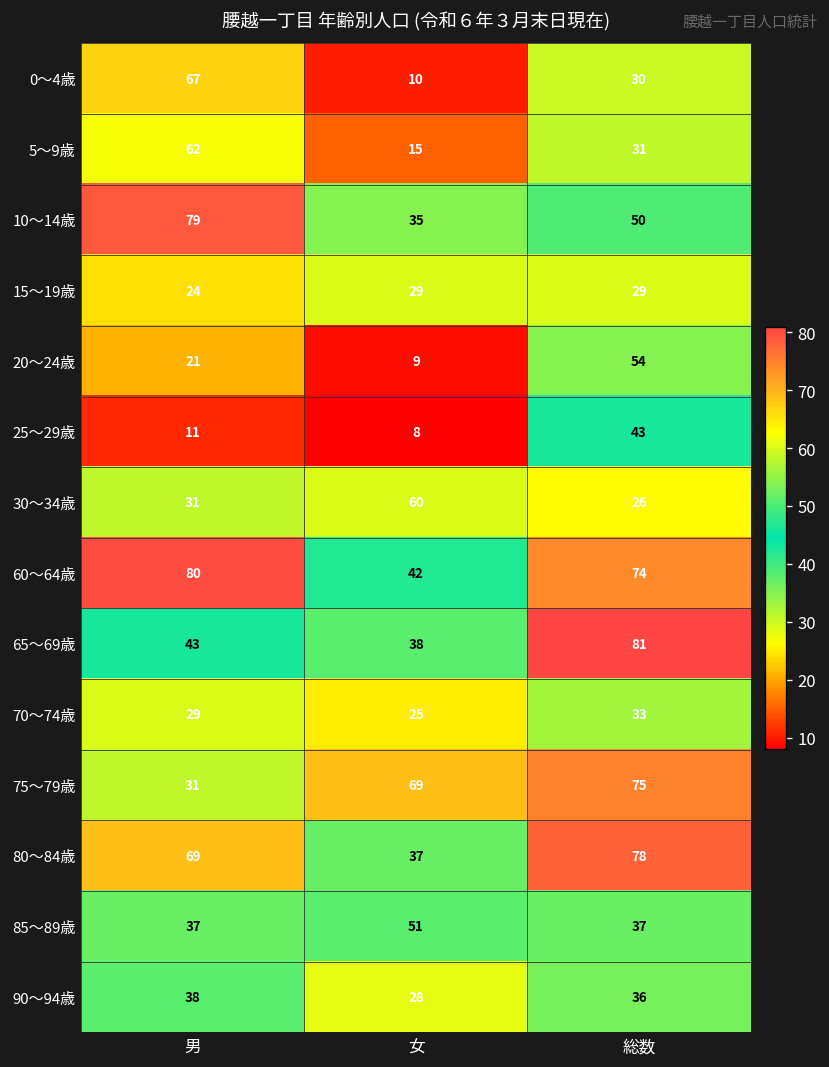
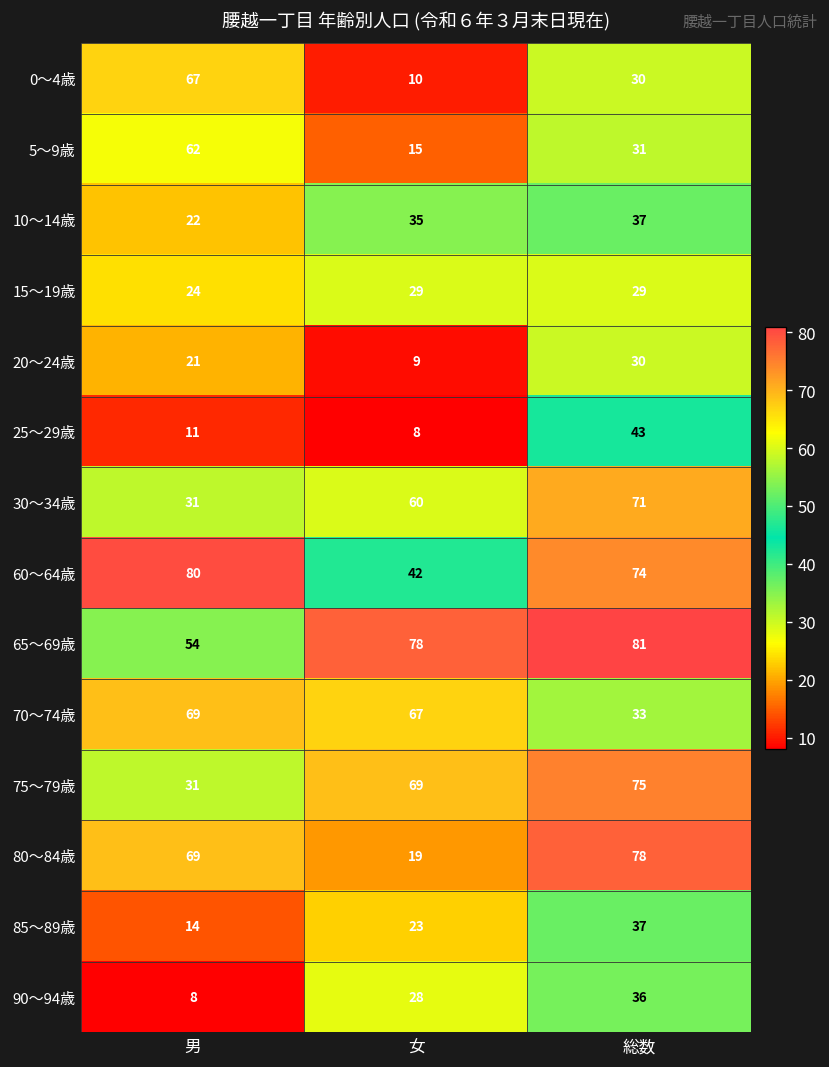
10～14歳, 男: 79 -> 22
10～14歳, 総数: 50 -> 37
20～24歳, 総数: 54 -> 30
30～34歳, 総数: 26 -> 71
65～69歳, 男: 43 -> 54
65～69歳, 女: 38 -> 78
70～74歳, 男: 29 -> 69
70～74歳, 女: 25 -> 67
80～84歳, 女: 37 -> 19
85～89歳, 男: 37 -> 14
85～89歳, 女: 51 -> 23
90～94歳, 男: 38 -> 8
